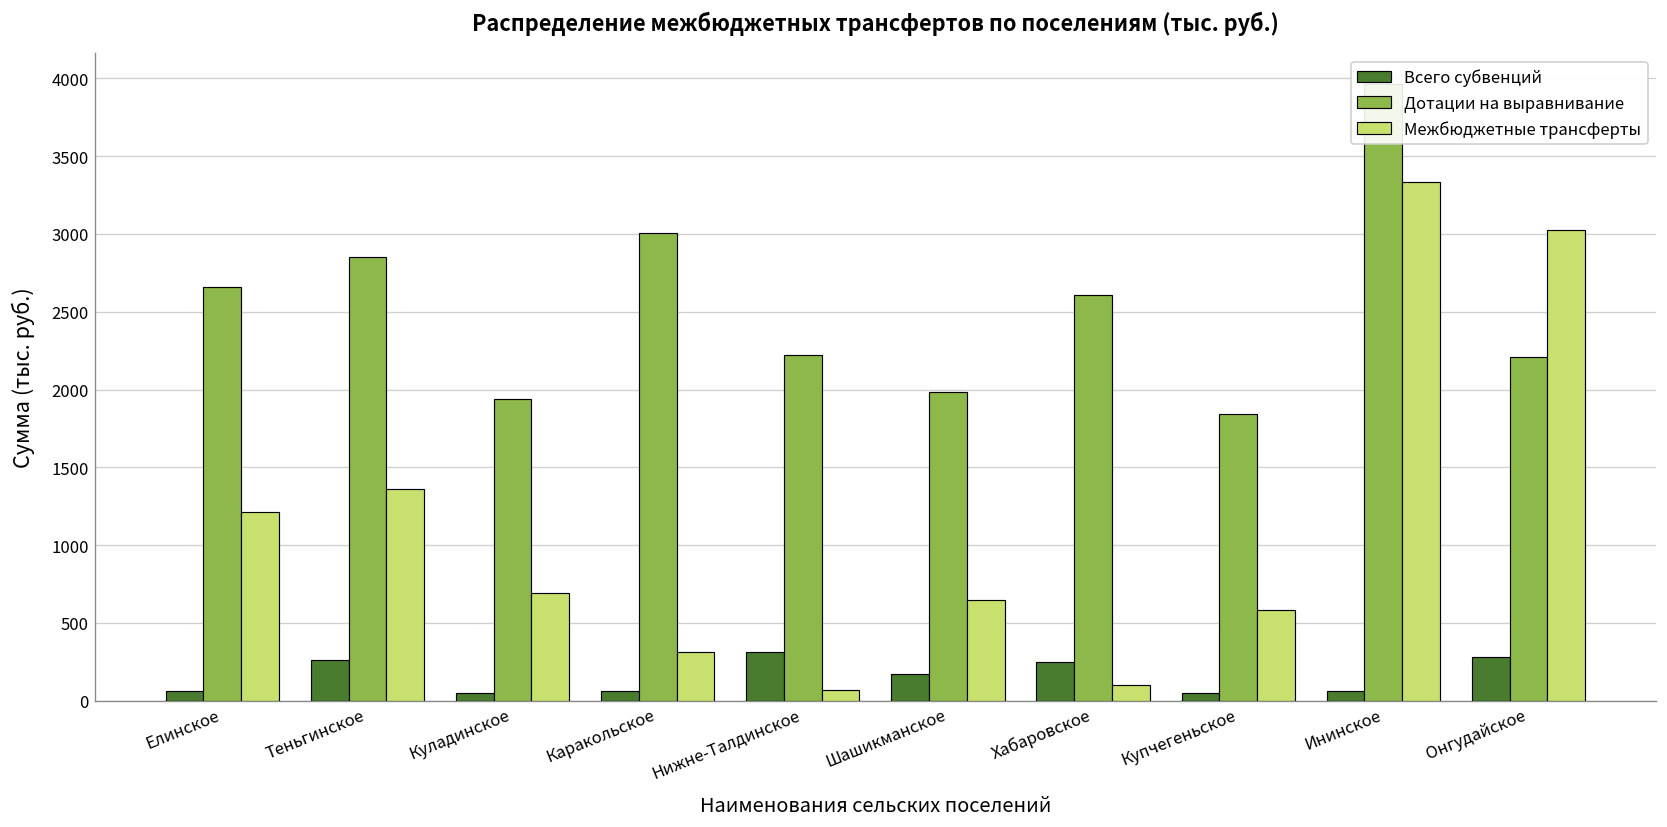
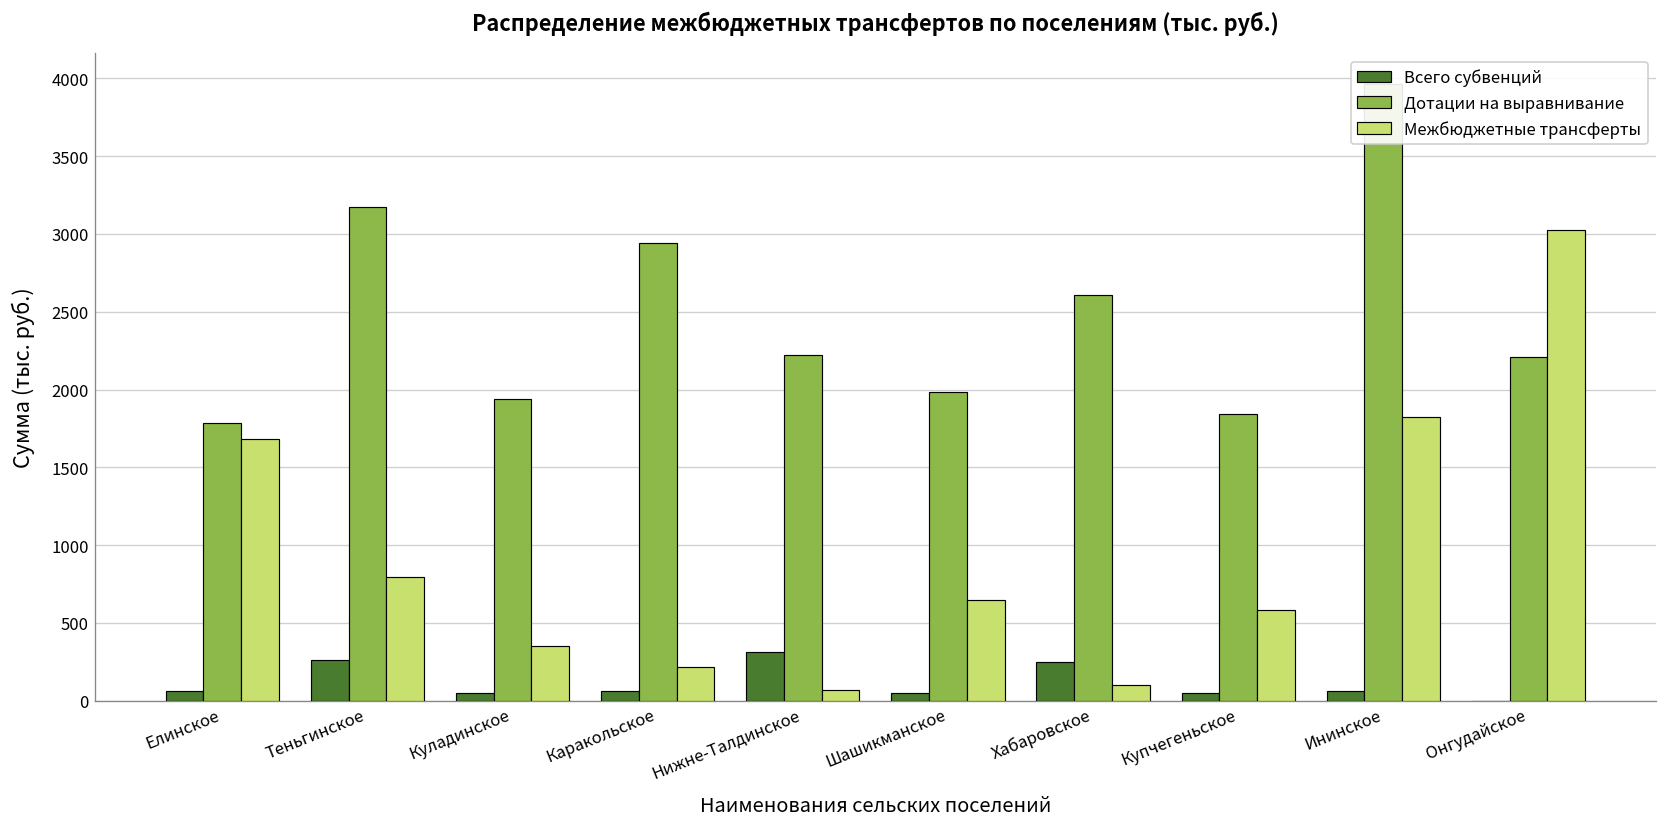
Дотации на выравнивание, Елинское: 2660 -> 1790
Межбюджетные трансферты, Елинское: 1210 -> 1680
Дотации на выравнивание, Теньгинское: 2850 -> 3170
Межбюджетные трансферты, Теньгинское: 1360 -> 800
Межбюджетные трансферты, Куладинское: 690 -> 350
Дотации на выравнивание, Каракольское: 3010 -> 2940
Межбюджетные трансферты, Каракольское: 310 -> 220
Всего субвенций, Шашикманское: 170 -> 50
Межбюджетные трансферты, Ининское: 3340 -> 1830
Всего субвенций, Онгудайское: 280 -> 0
